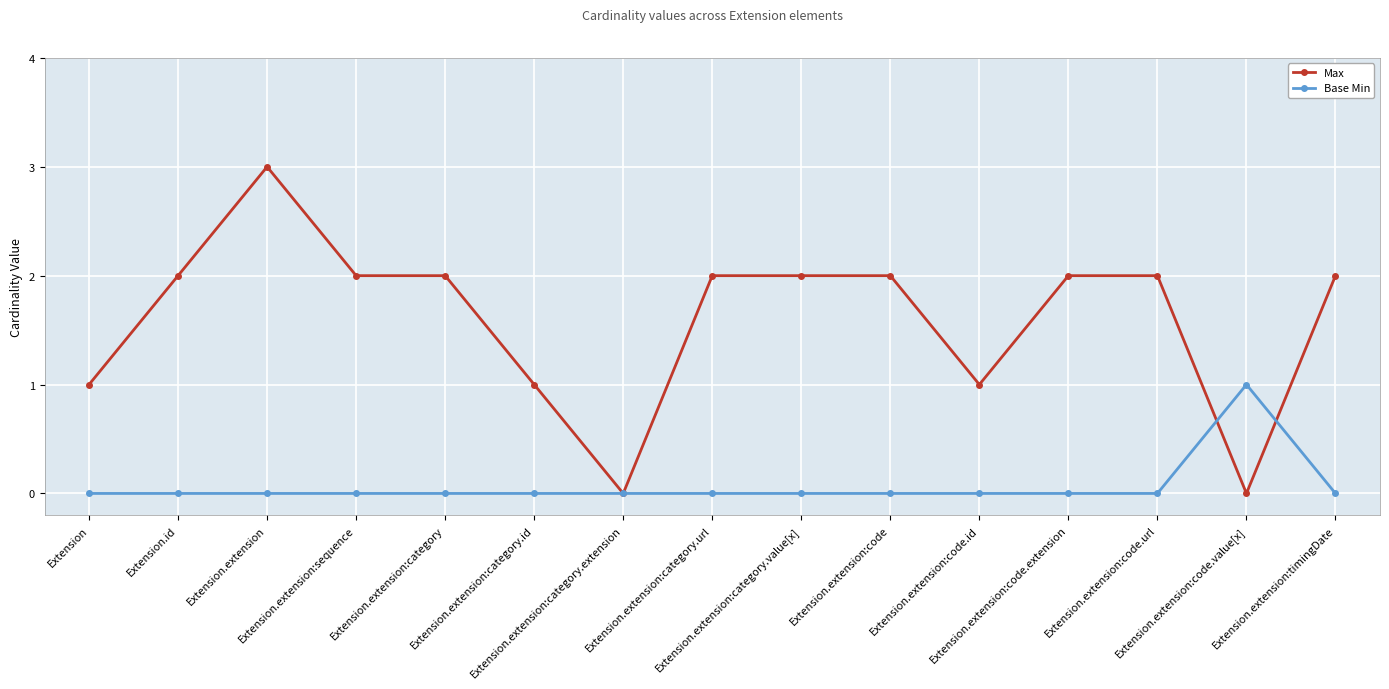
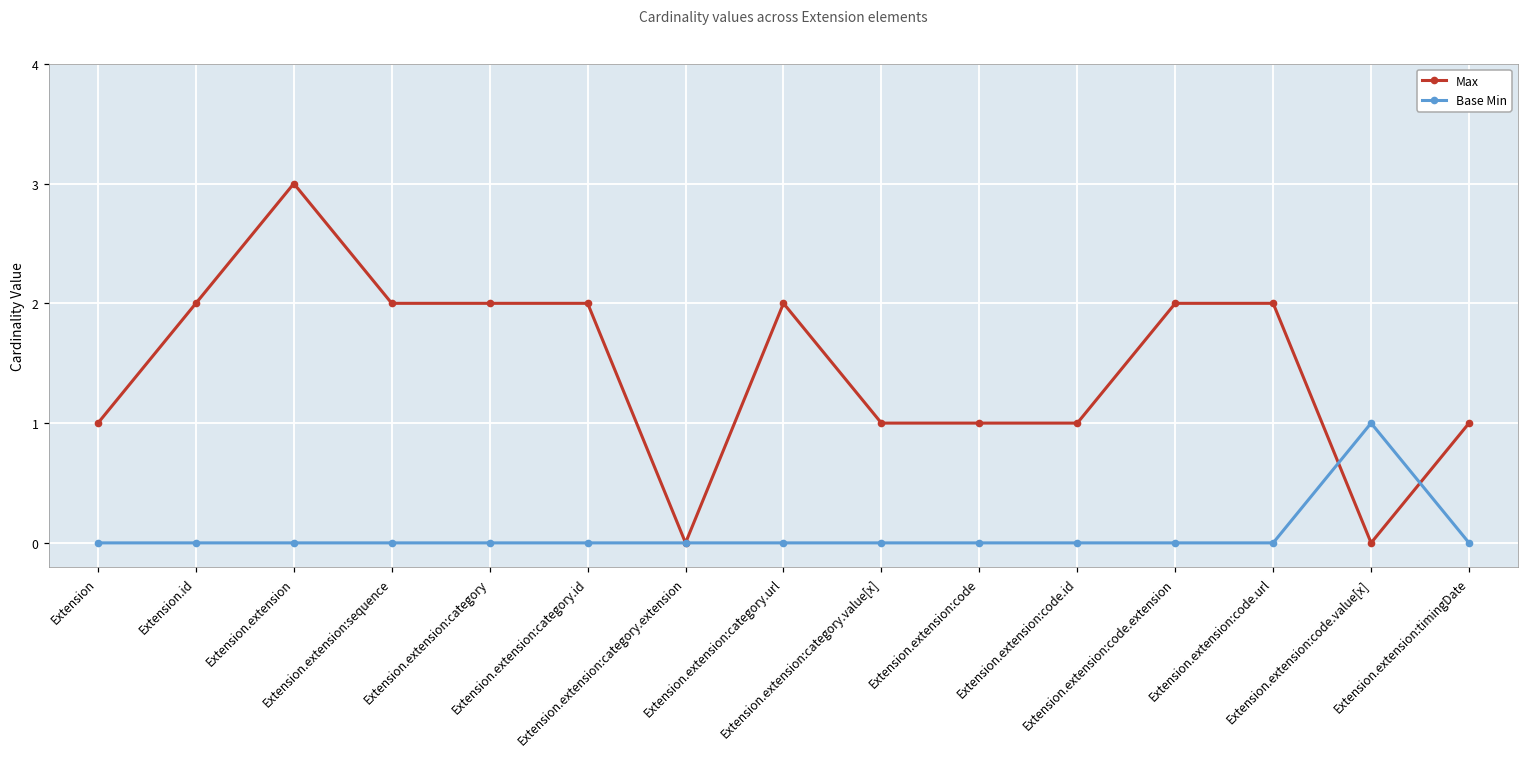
Max, Extension.extension:category.id: 1 -> 2
Max, Extension.extension:category.value[x]: 2 -> 1
Max, Extension.extension:code: 2 -> 1
Max, Extension.extension:timingDate: 2 -> 1
